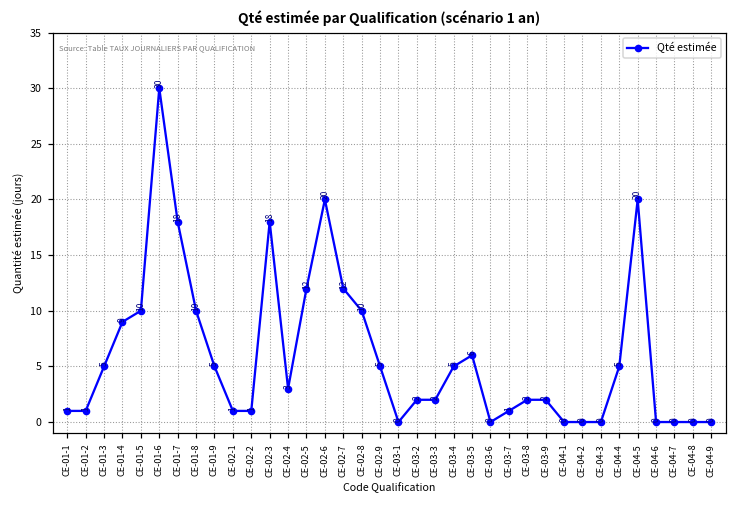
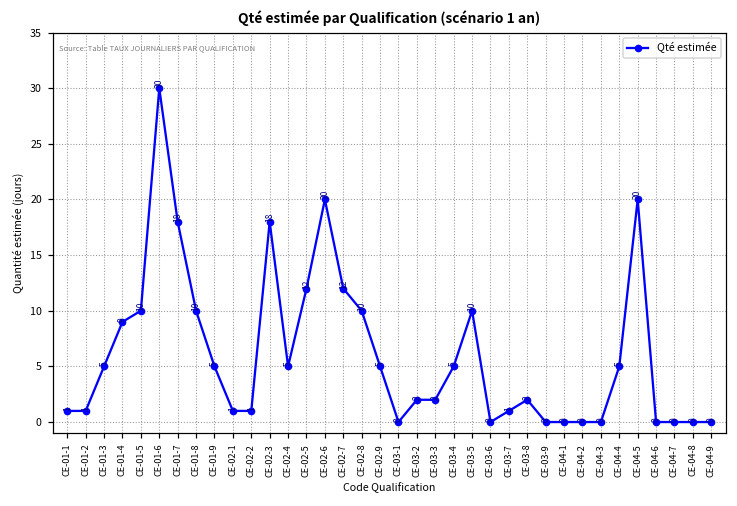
CE-02-4: 3 -> 5
CE-03-5: 6 -> 10
CE-03-9: 2 -> 0
